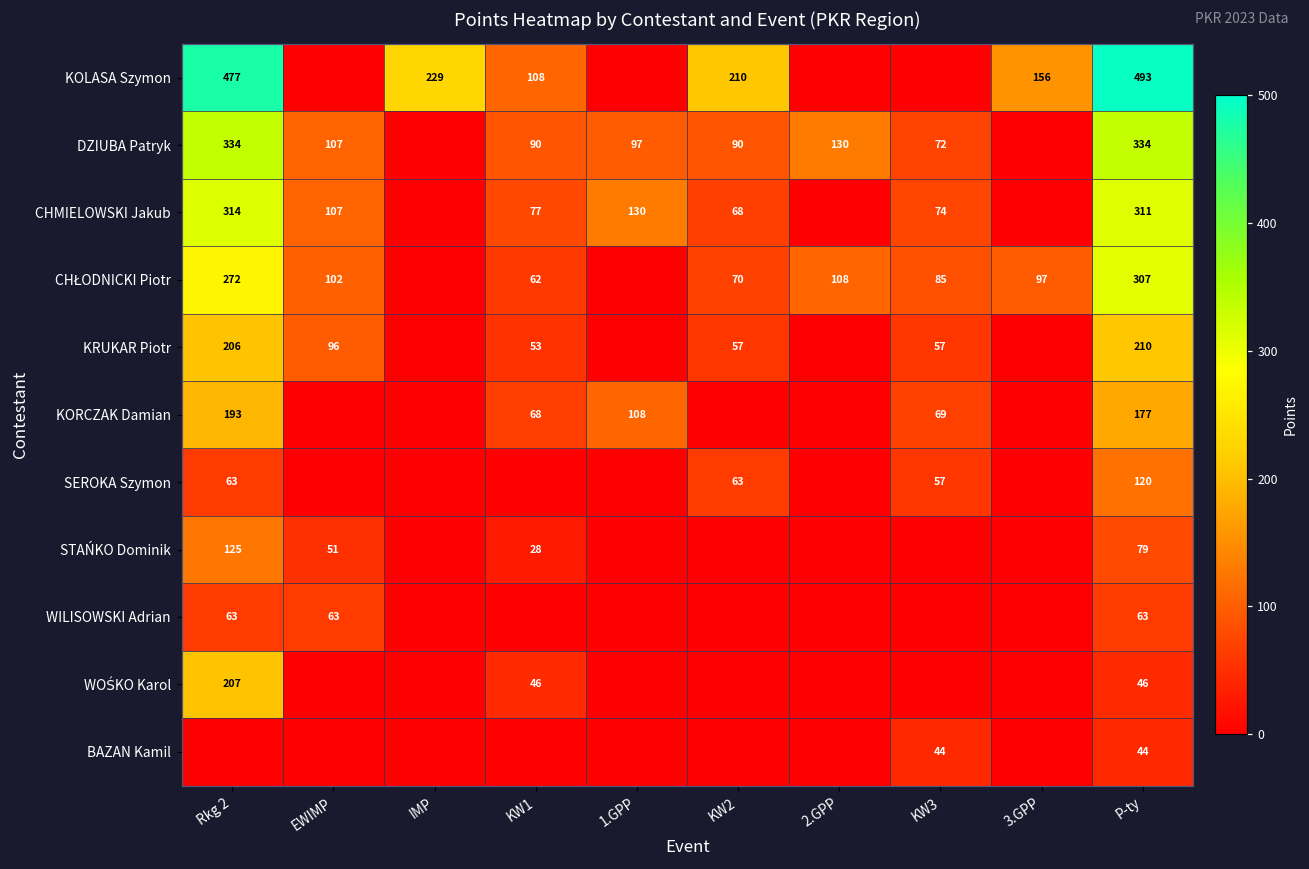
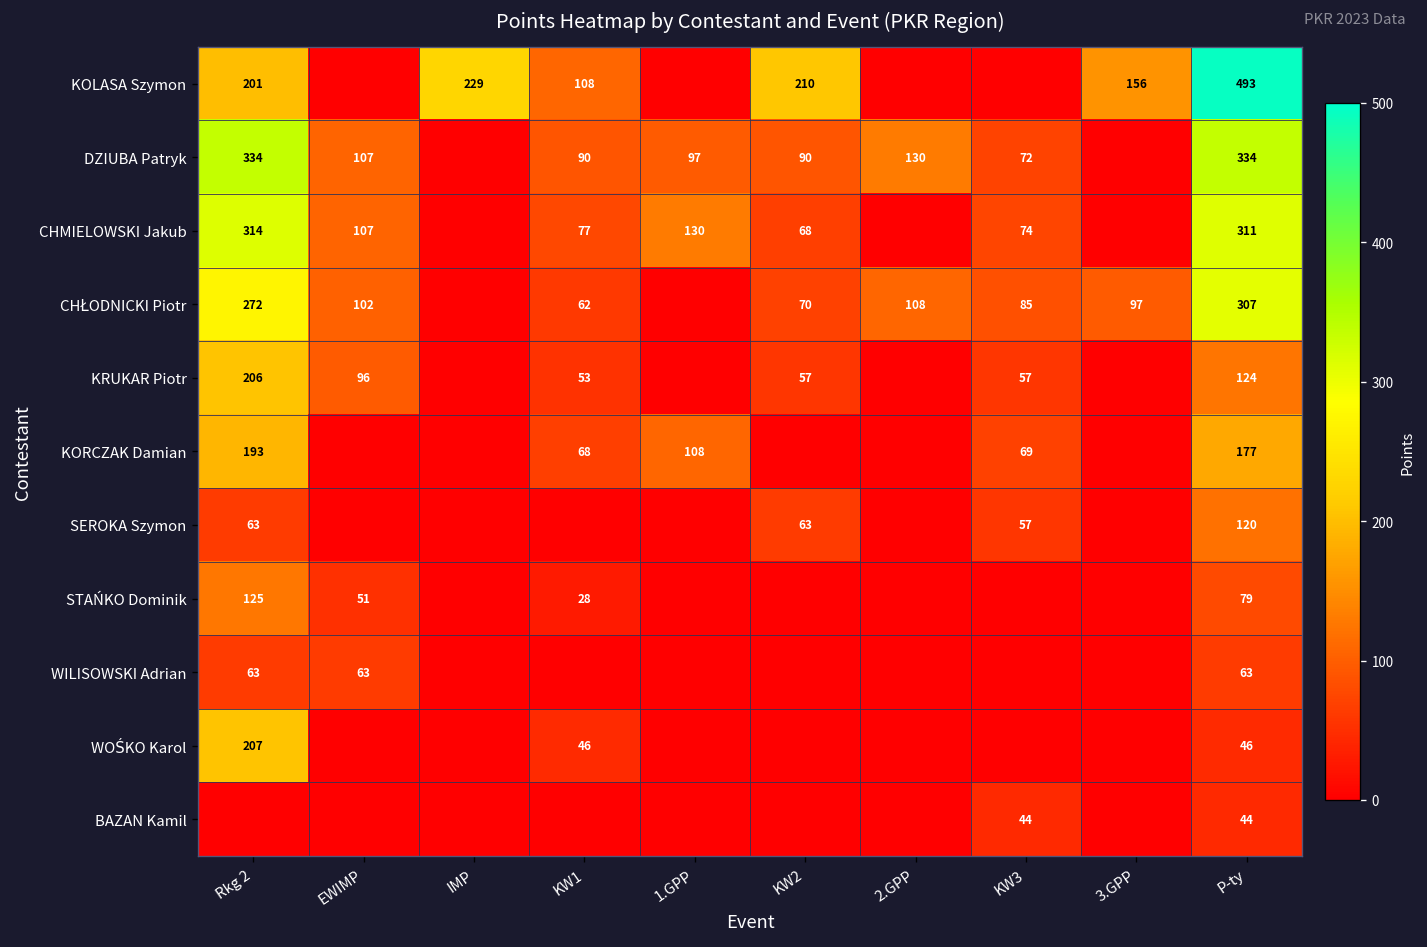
KOLASA Szymon, Rkg 2: 477 -> 201
KRUKAR Piotr, P-ty: 210 -> 124
